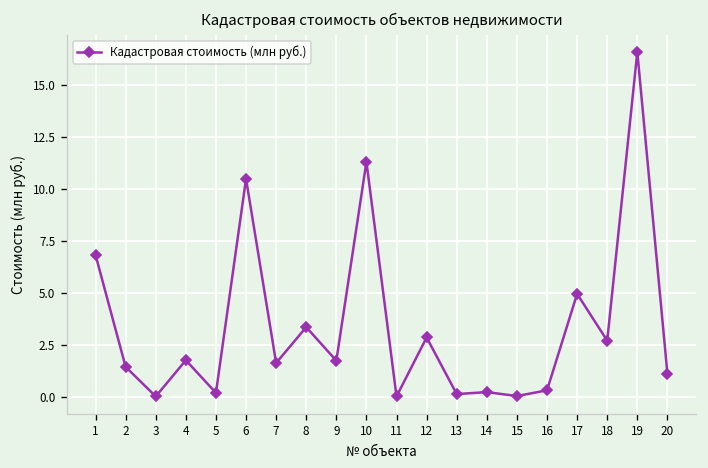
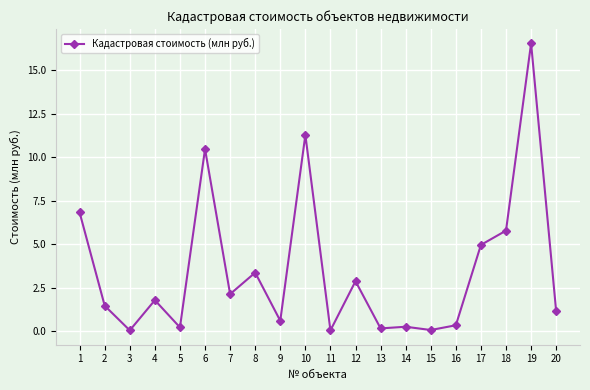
7: 1.6 -> 2.1
9: 1.7 -> 0.6
18: 2.7 -> 5.8
